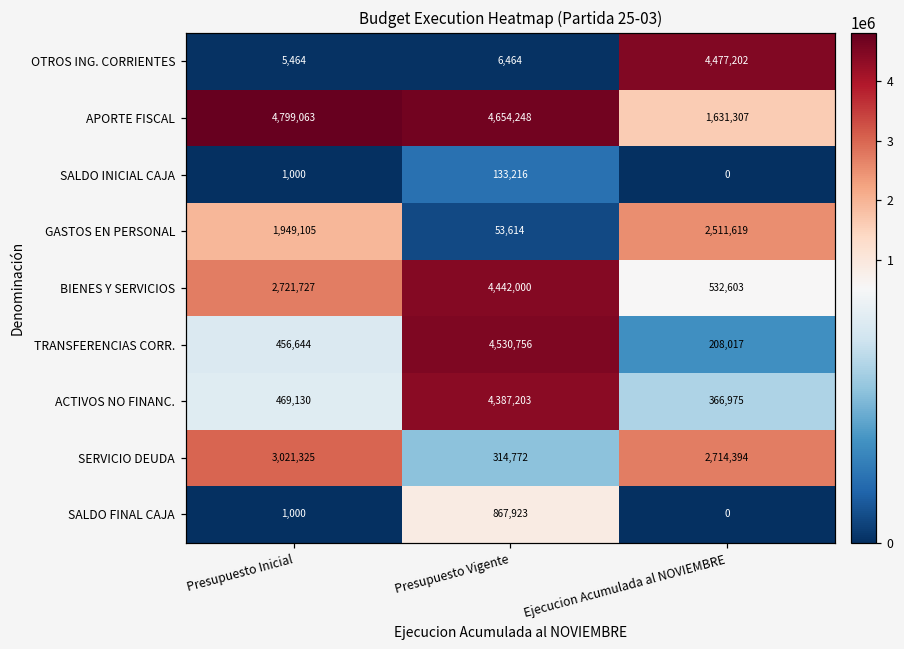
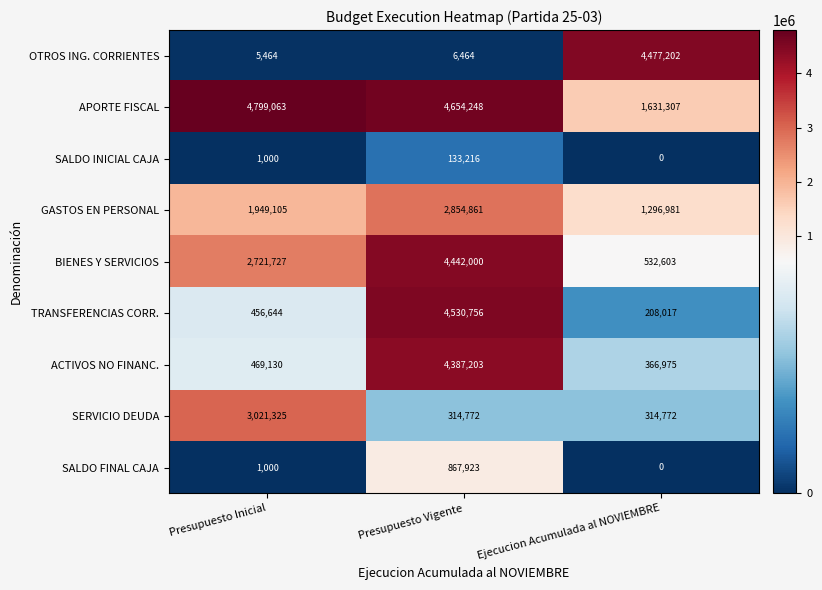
GASTOS EN PERSONAL, Presupuesto Vigente: 53,614 -> 2,854,861
GASTOS EN PERSONAL, Ejecucion Acumulada al NOVIEMBRE: 2,511,619 -> 1,296,981
SERVICIO DEUDA, Ejecucion Acumulada al NOVIEMBRE: 2,714,394 -> 314,772
